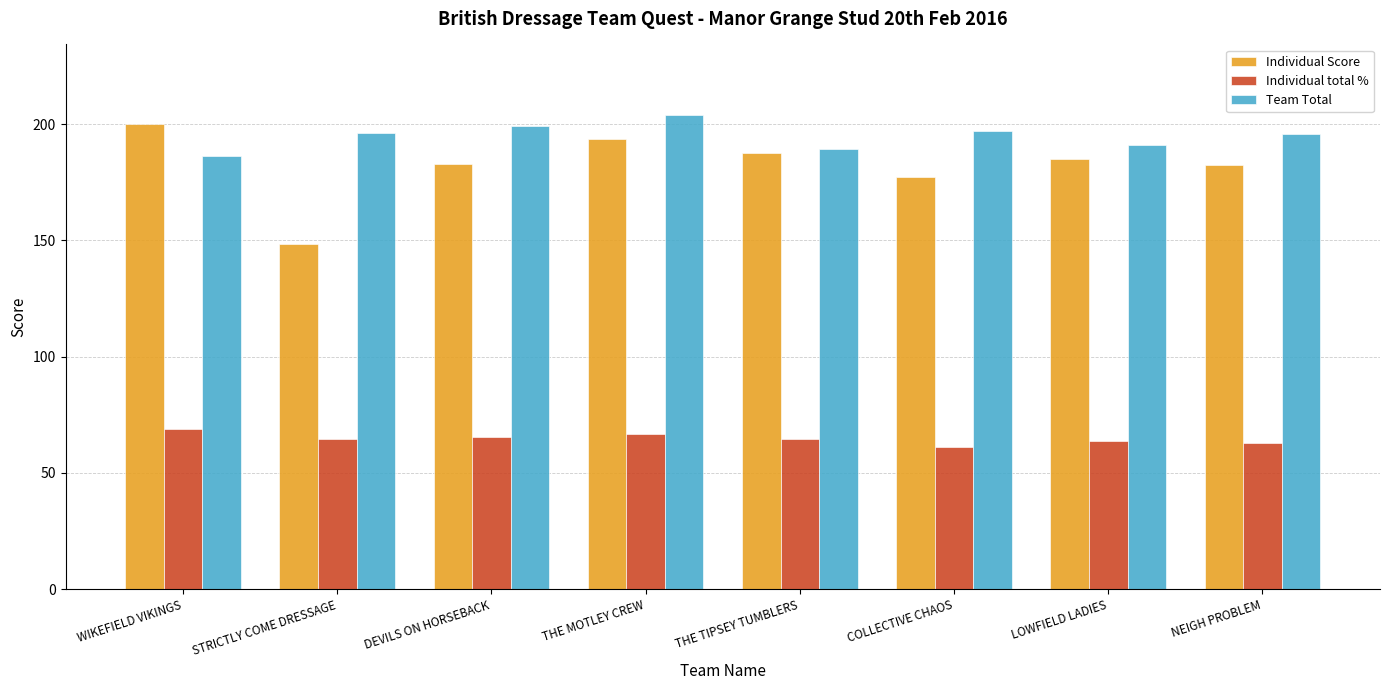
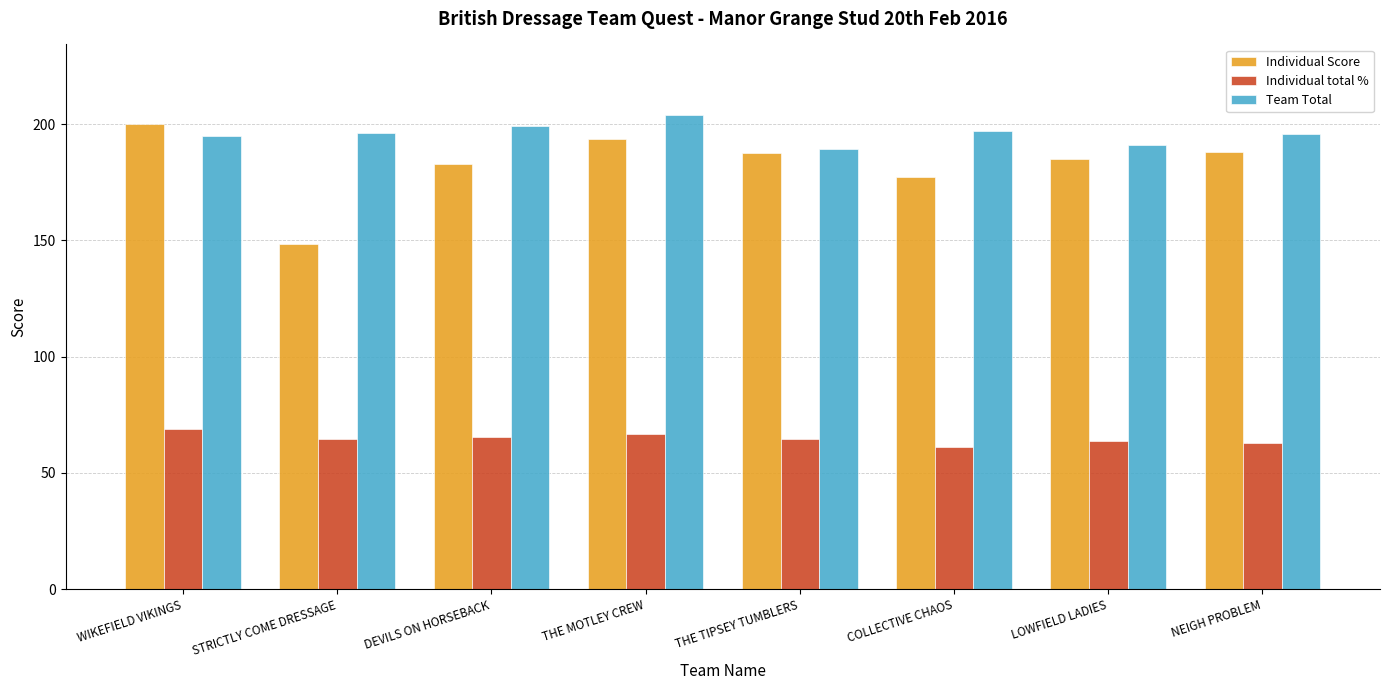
Team Total, WIKEFIELD VIKINGS: 187 -> 195
Individual Score, NEIGH PROBLEM: 183 -> 188
